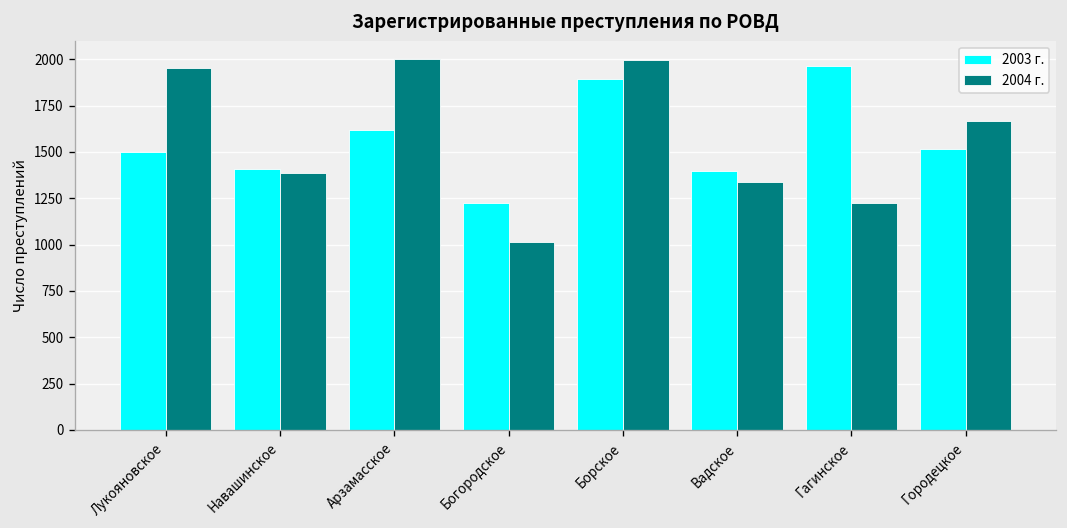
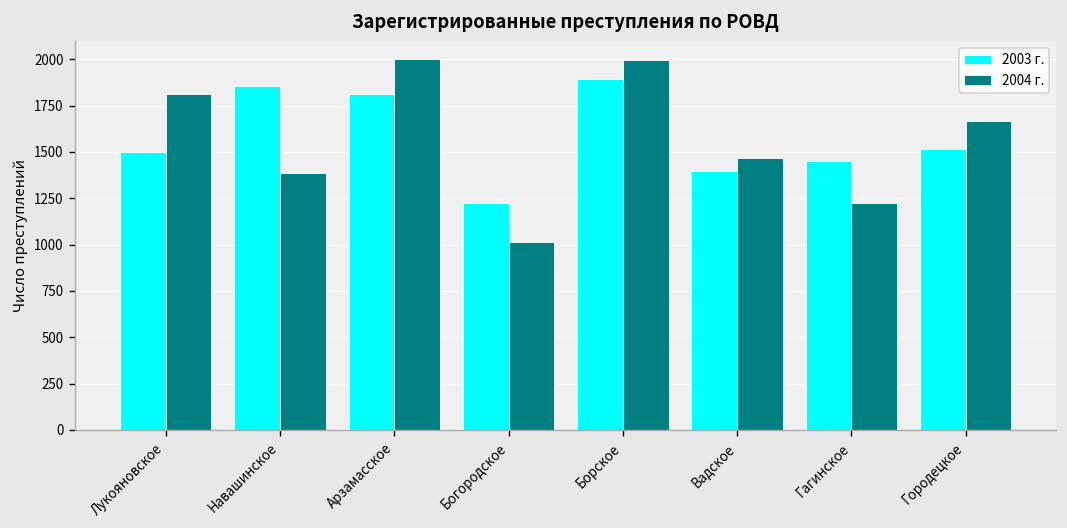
2004 г., Лукояновское: 1950 -> 1810
2003 г., Навашинское: 1410 -> 1860
2003 г., Арзамасское: 1620 -> 1810
2004 г., Вадское: 1340 -> 1470
2003 г., Гагинское: 1970 -> 1450
